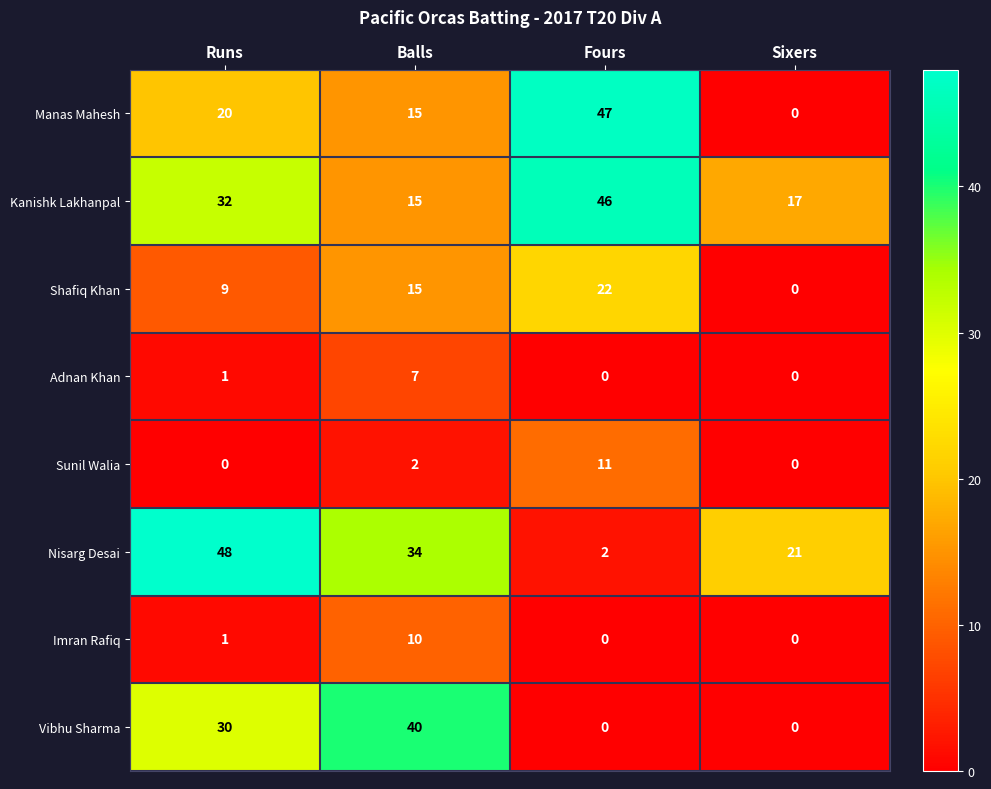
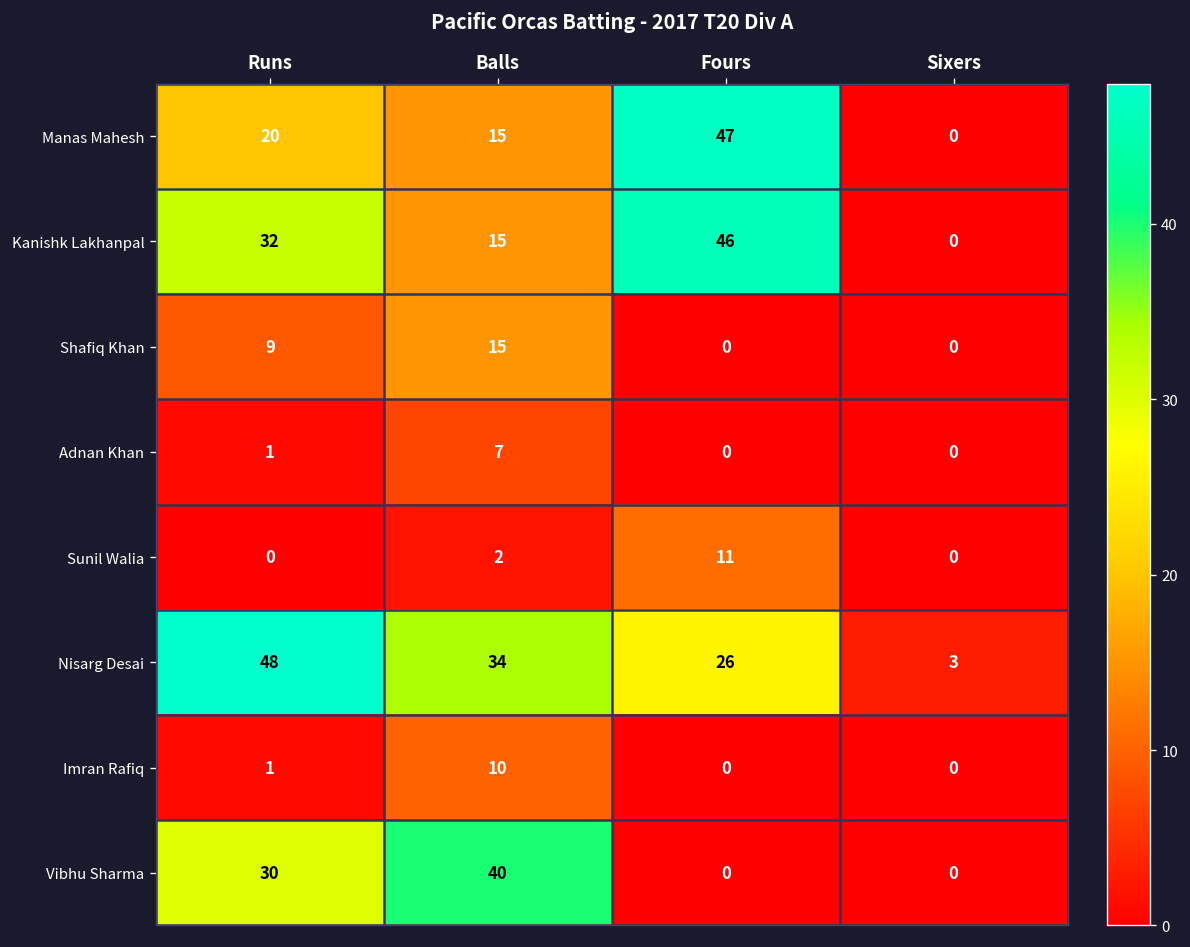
Kanishk Lakhanpal, Sixers: 17 -> 0
Shafiq Khan, Fours: 22 -> 0
Nisarg Desai, Fours: 2 -> 26
Nisarg Desai, Sixers: 21 -> 3
